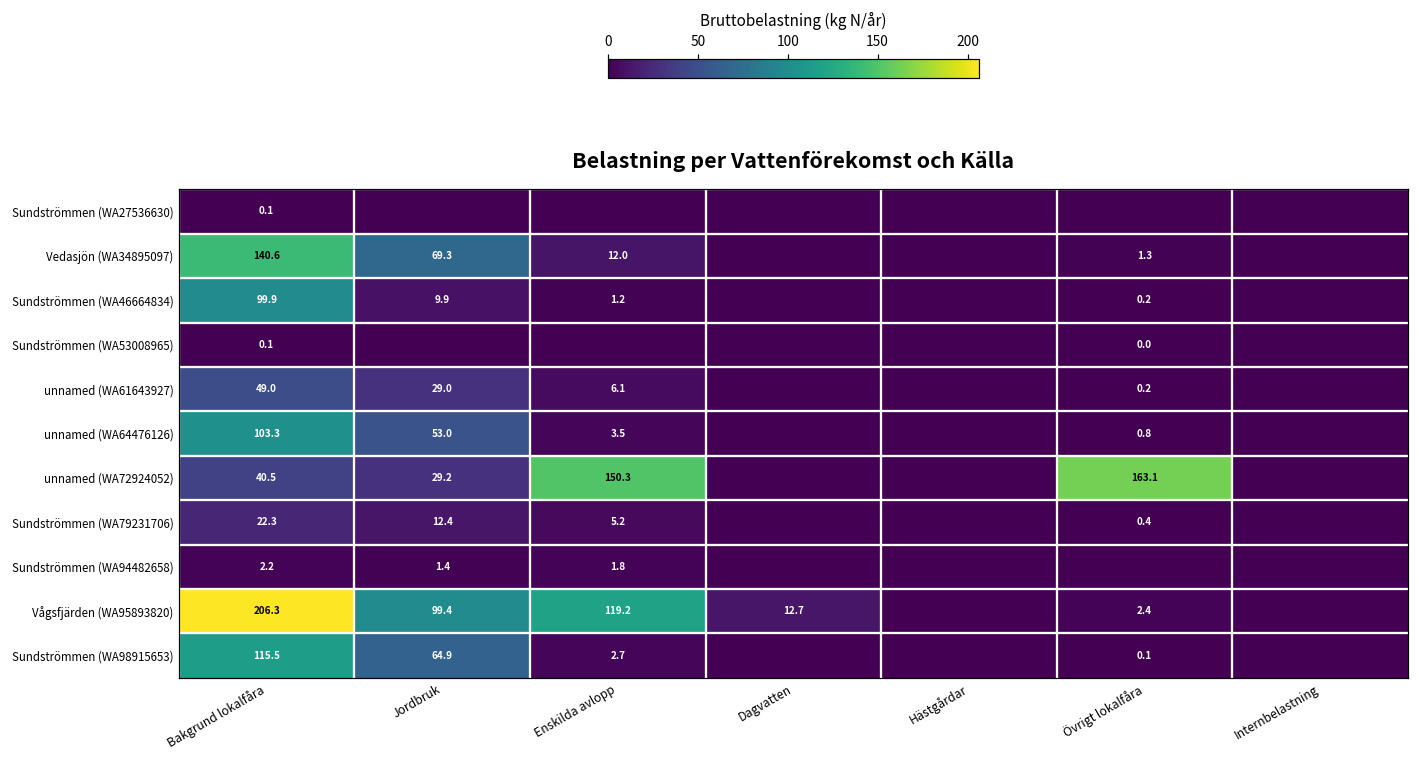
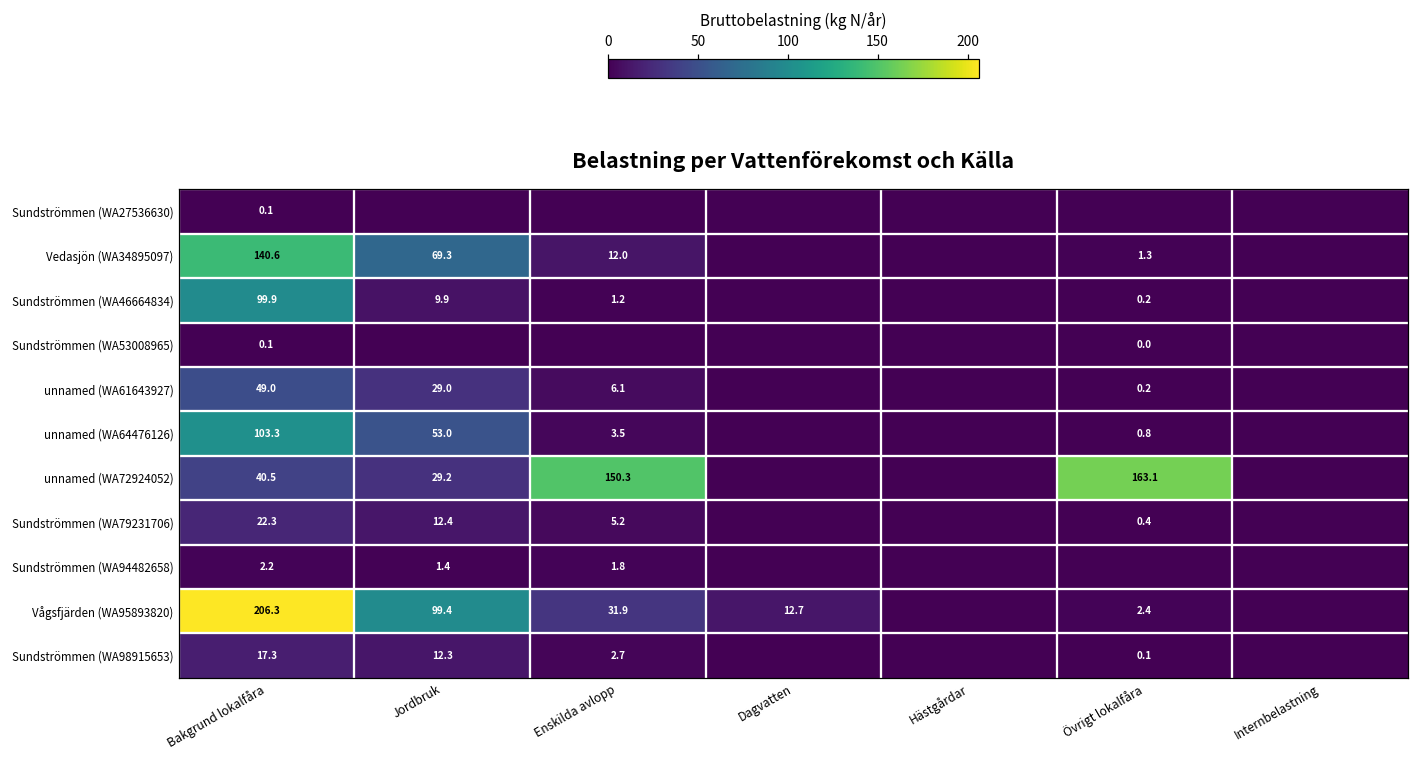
Vågsfjärden (WA95893820), Enskilda avlopp: 119.2 -> 31.9
Sundströmmen (WA98915653), Bakgrund lokalfåra: 115.5 -> 17.3
Sundströmmen (WA98915653), Jordbruk: 64.9 -> 12.3
